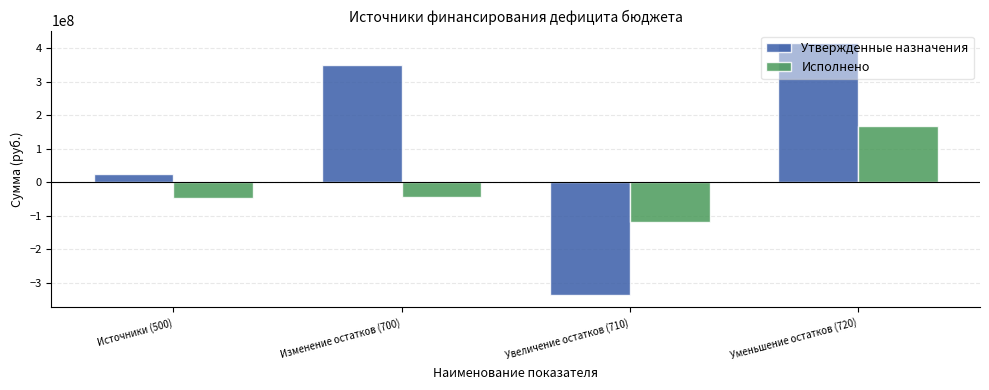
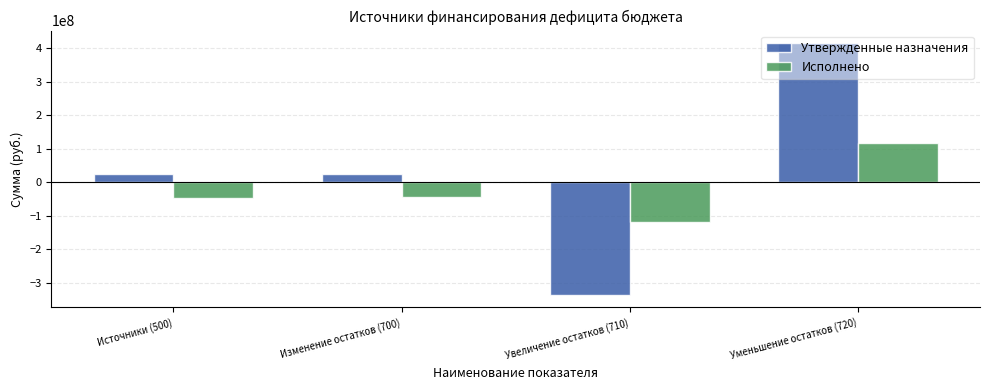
Утвержденные назначения, Изменение остатков (700): 350000000 -> 20000000
Исполнено, Уменьшение остатков (720): 170000000 -> 120000000
